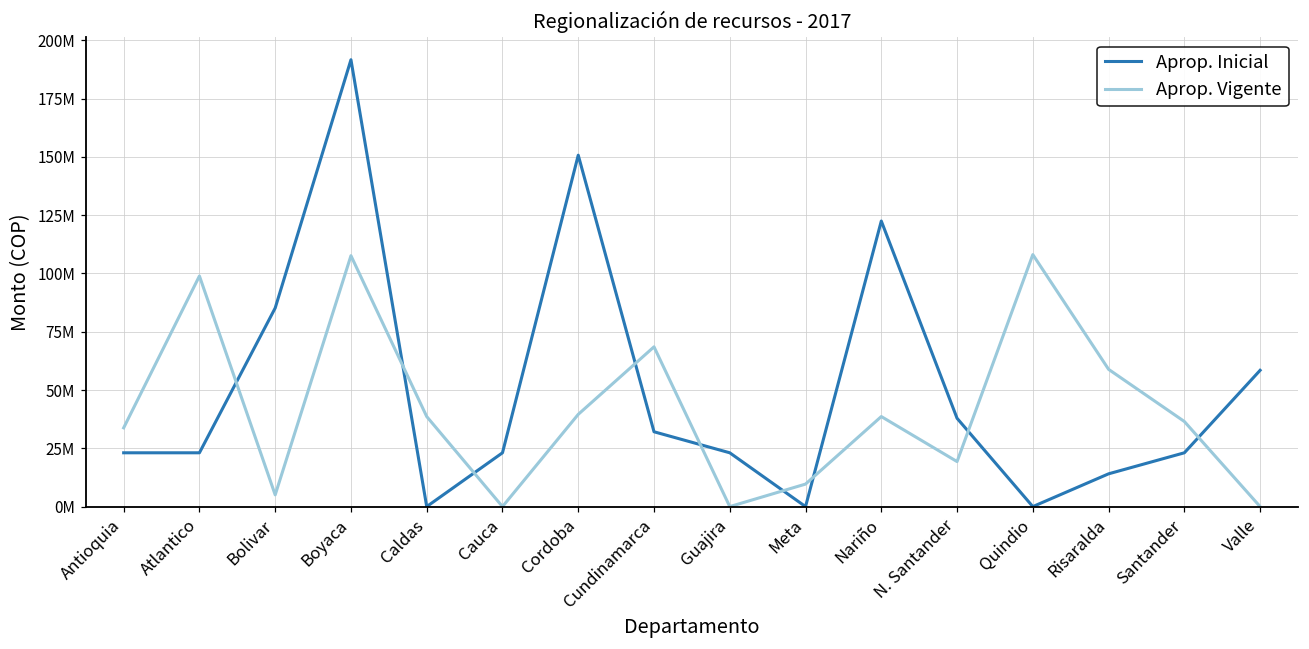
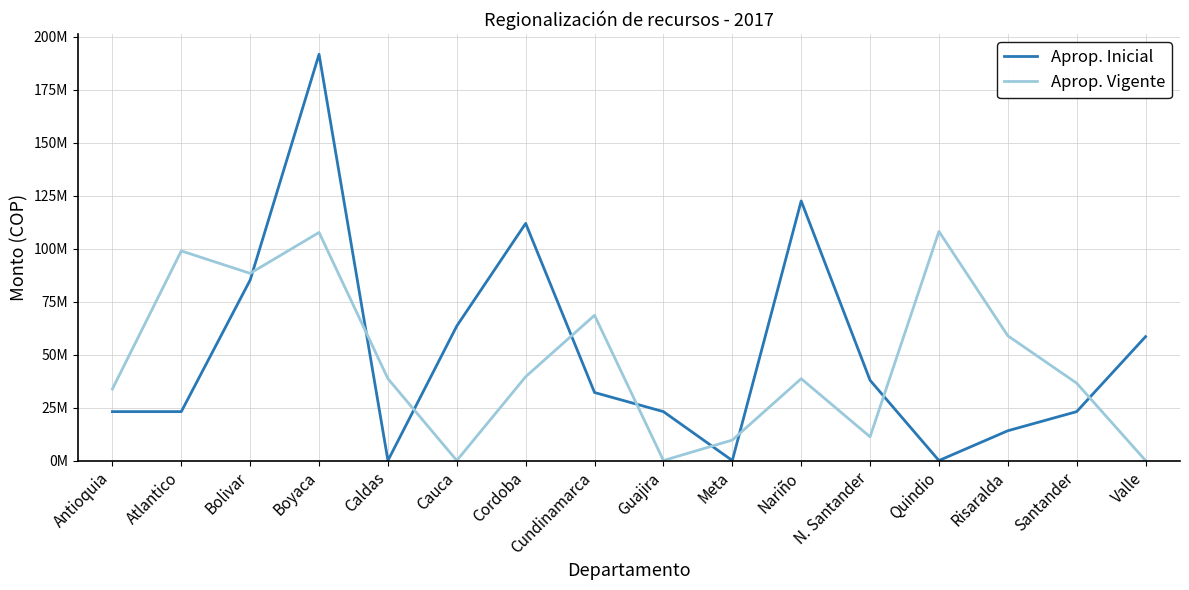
Aprop. Vigente, Bolivar: 5000000 -> 88000000
Aprop. Inicial, Cauca: 23000000 -> 63000000
Aprop. Inicial, Cordoba: 151000000 -> 112000000
Aprop. Vigente, N. Santander: 19000000 -> 11000000
